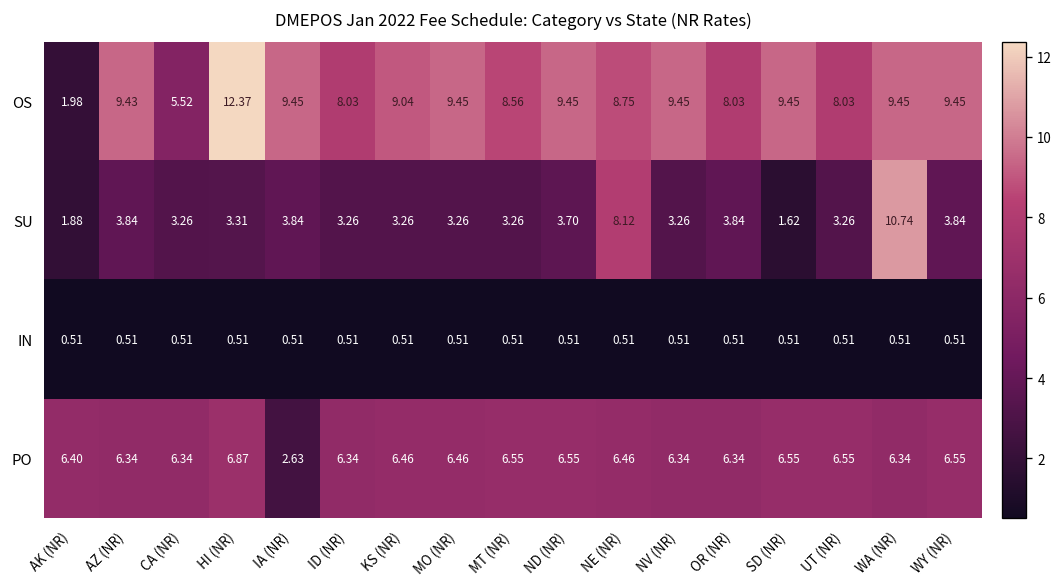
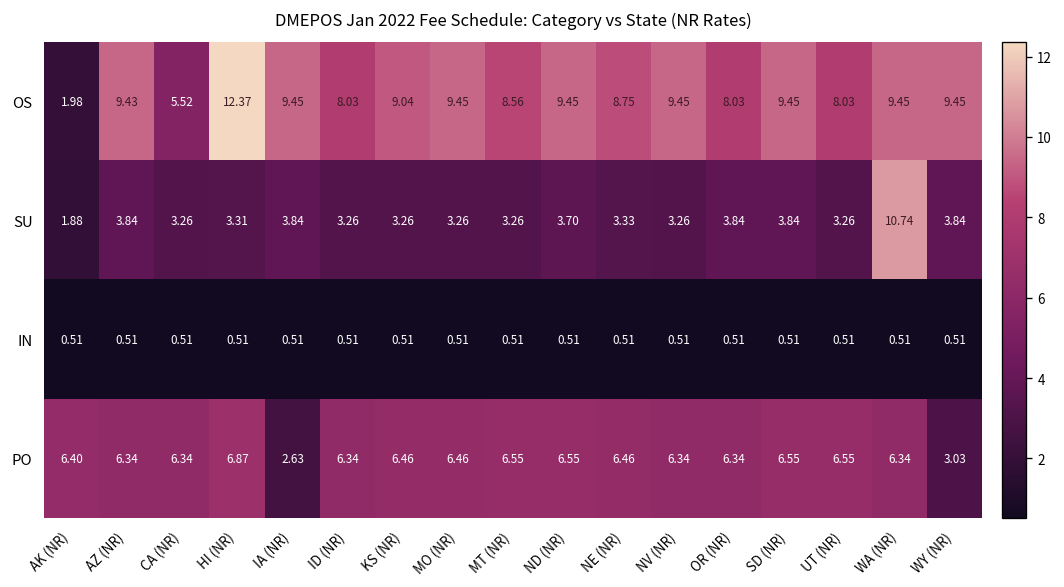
SU, NE (NR): 8.12 -> 3.33
SU, SD (NR): 1.62 -> 3.84
PO, WY (NR): 6.55 -> 3.03
